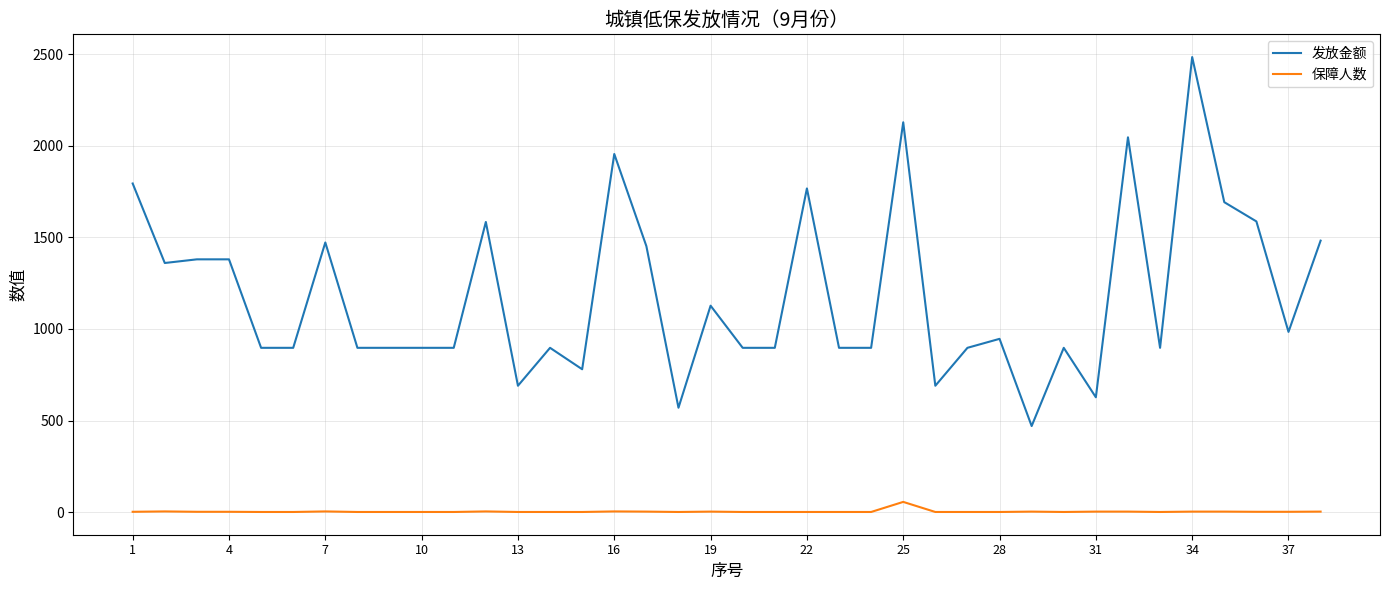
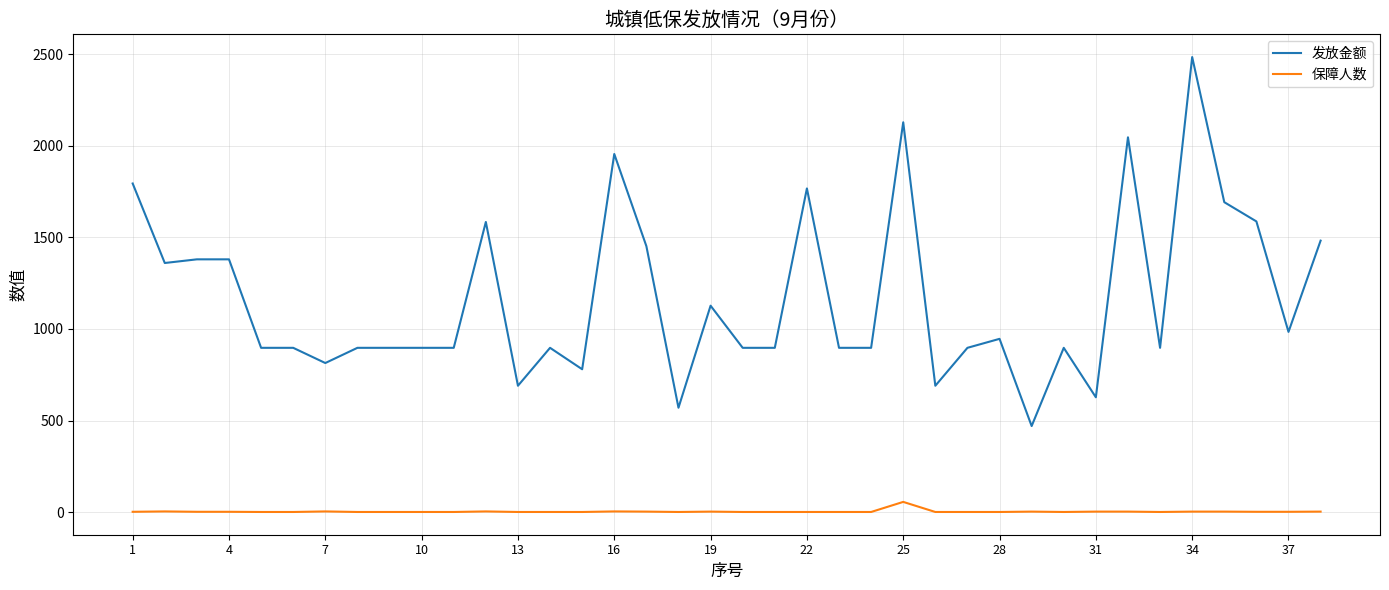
发放金额, 7: 1470 -> 810
